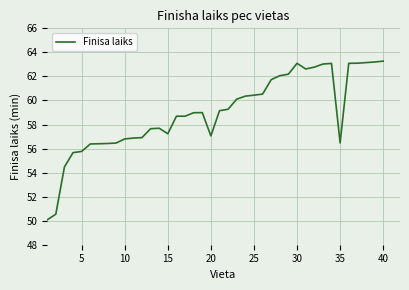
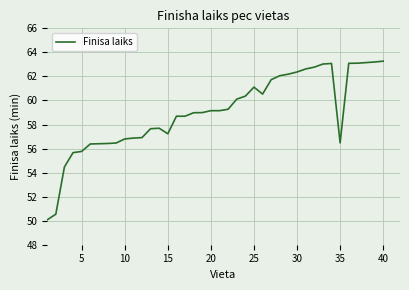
20: 57.1 -> 59.2
25: 60.4 -> 61.1
30: 63.1 -> 62.4
